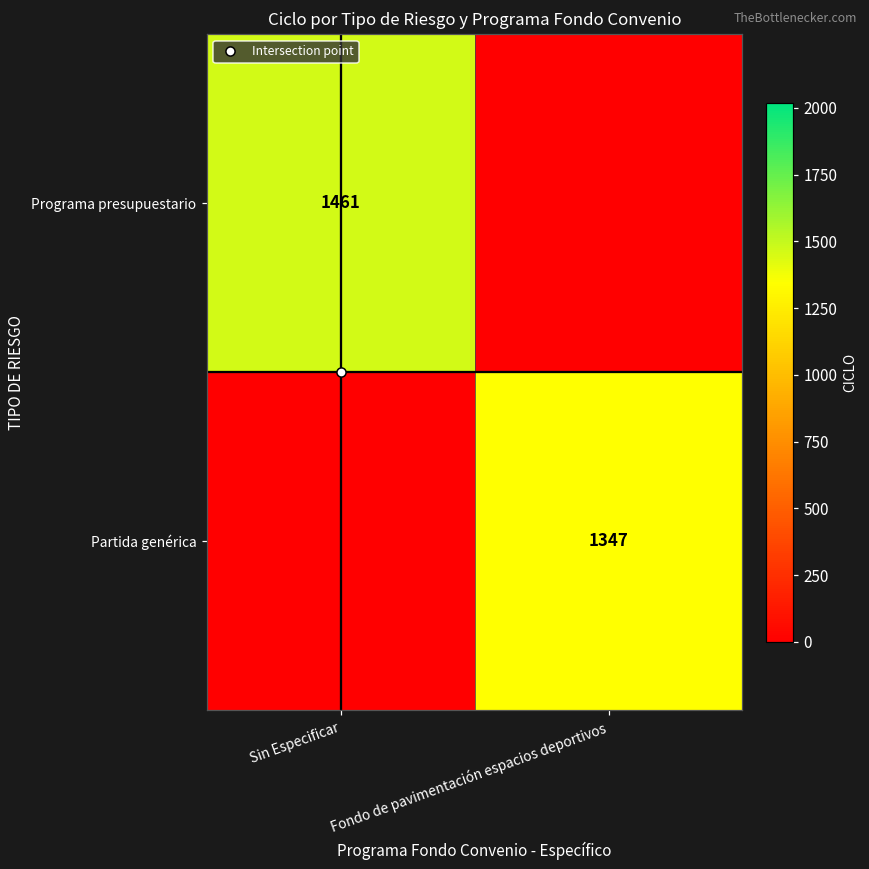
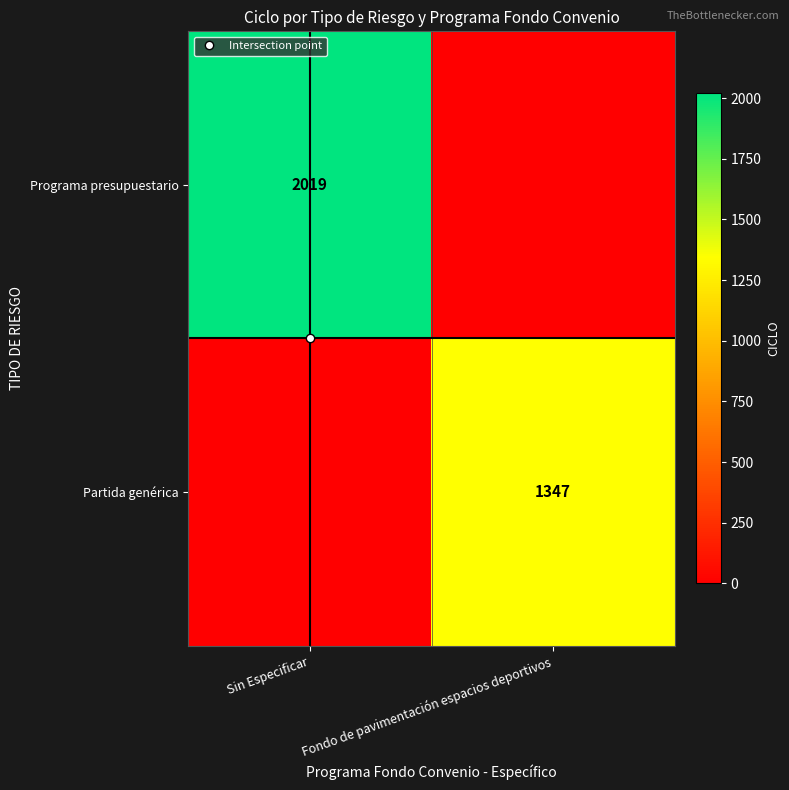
Programa presupuestario, Sin Especificar: 1461 -> 2019
